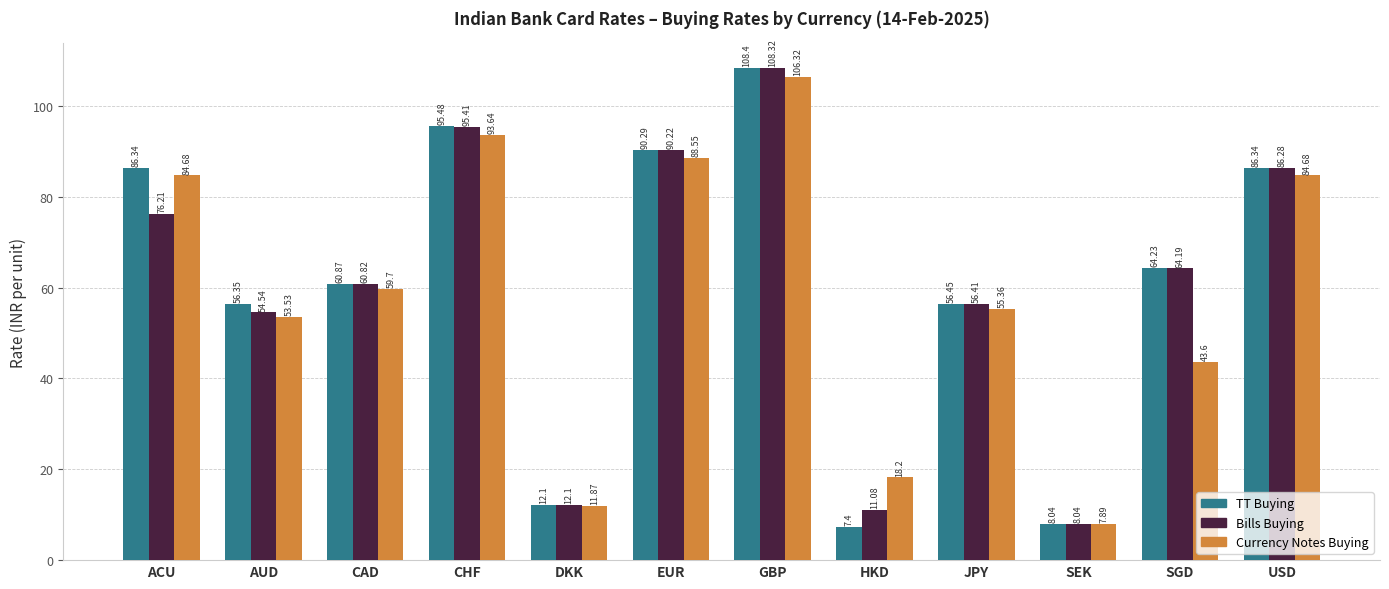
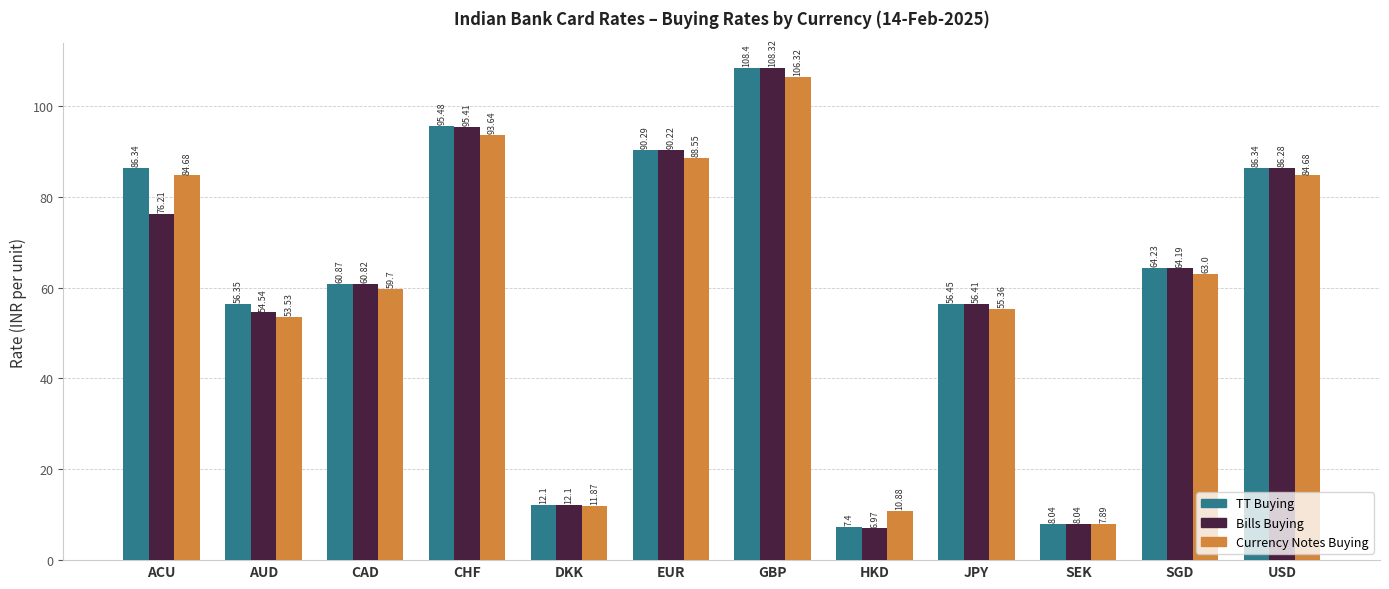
Bills Buying, HKD: 11.08 -> 6.97
Currency Notes Buying, HKD: 18.2 -> 10.88
Currency Notes Buying, SGD: 43.6 -> 63.0
